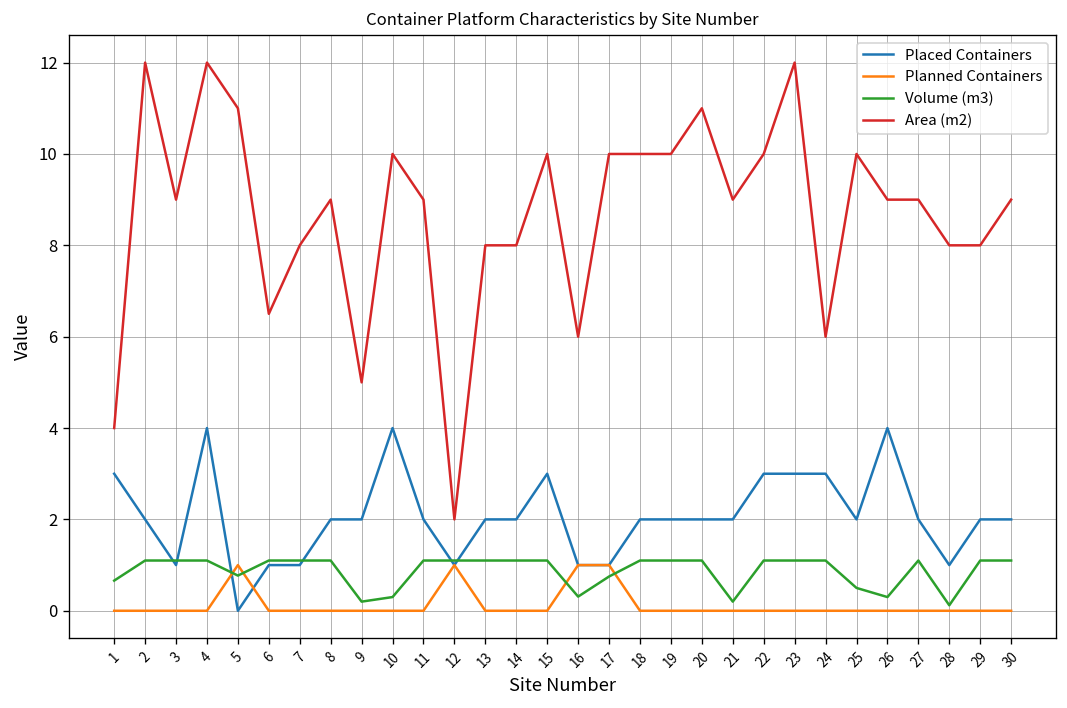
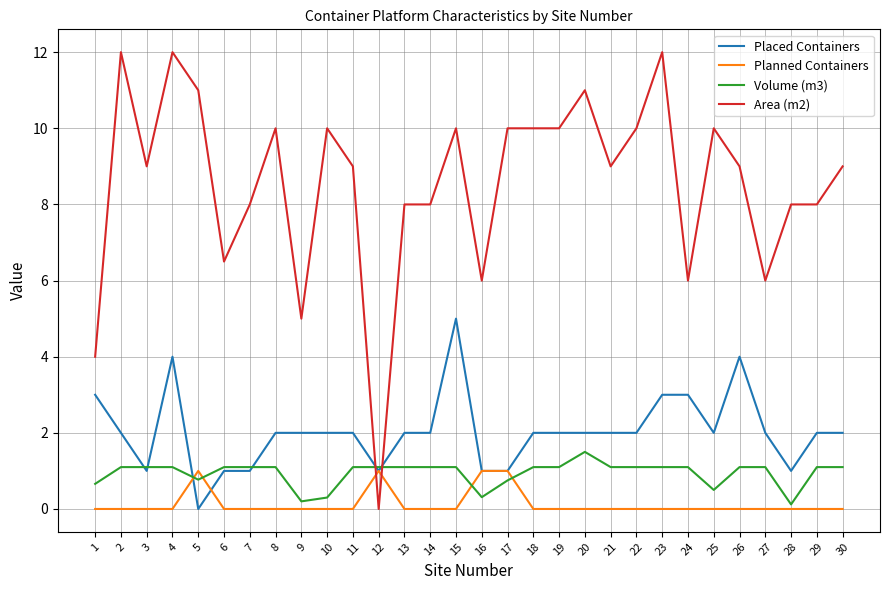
Area (m2), 8: 9 -> 10
Placed Containers, 10: 4 -> 2
Area (m2), 12: 2 -> 0
Placed Containers, 15: 3 -> 5
Volume (m3), 20: 1.1 -> 1.5
Volume (m3), 21: 0.2 -> 1.1
Placed Containers, 22: 3 -> 2
Volume (m3), 26: 0.3 -> 1.1
Area (m2), 27: 9 -> 6
